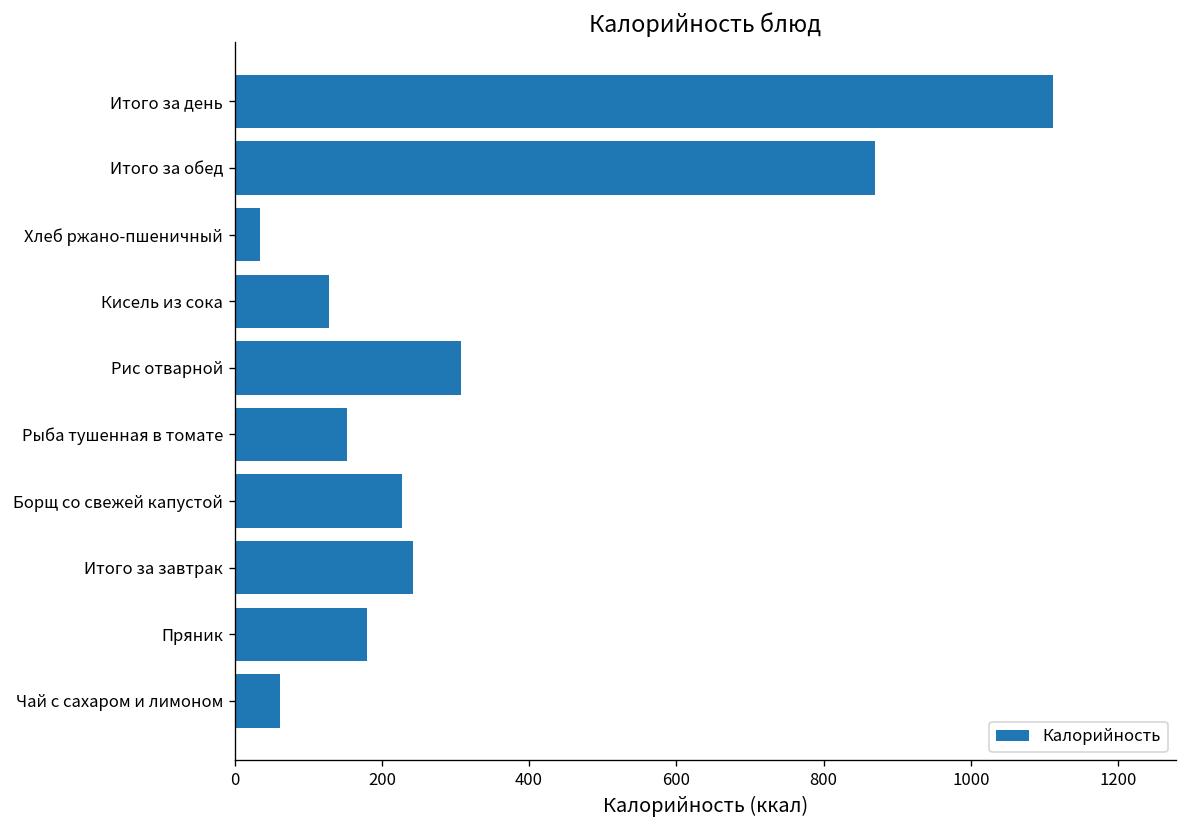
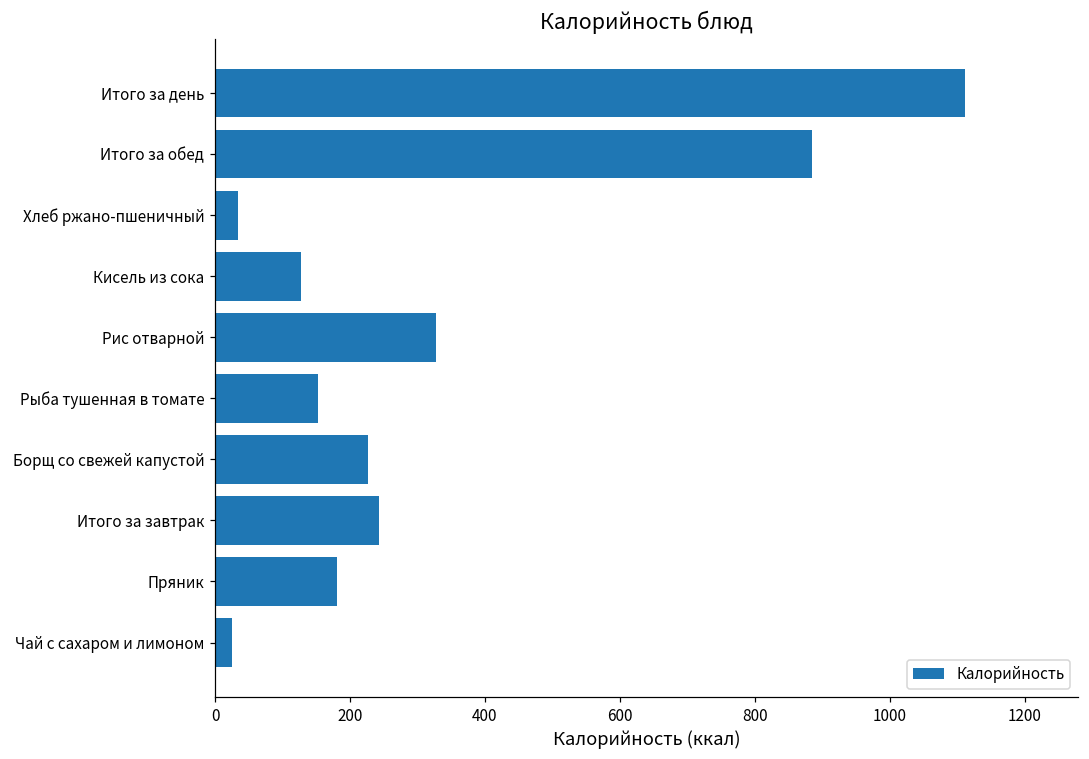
Итого за обед: 870 -> 880
Рис отварной: 310 -> 330
Чай с сахаром и лимоном: 60 -> 30
